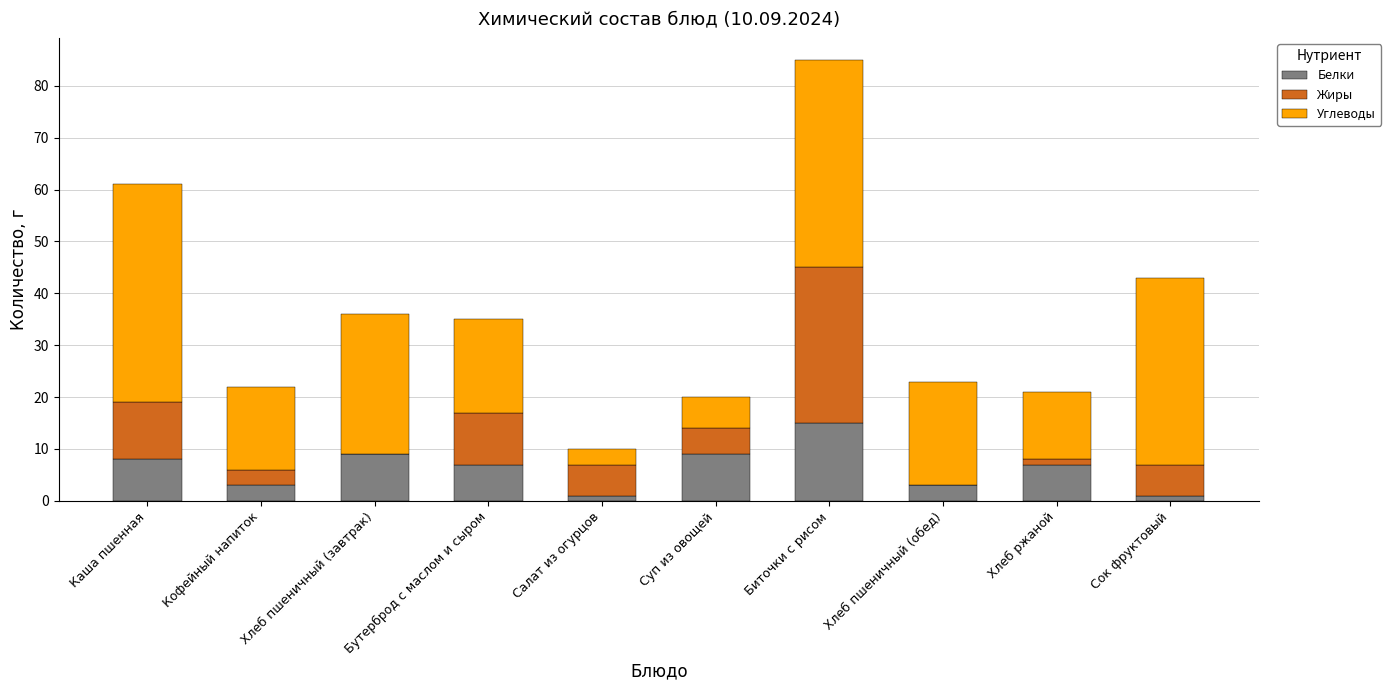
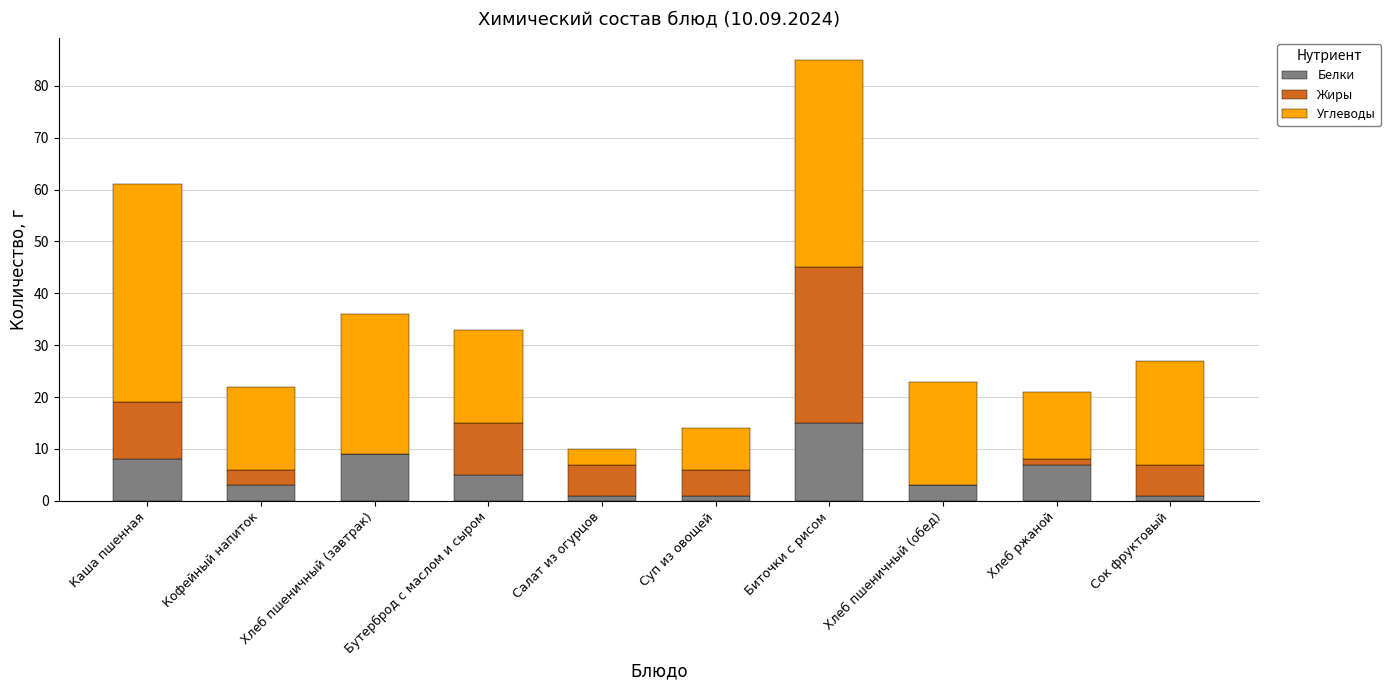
Белки, Бутерброд с маслом и сыром: 7 -> 5
Белки, Суп из овощей: 9 -> 1
Углеводы, Суп из овощей: 6 -> 8
Углеводы, Сок фруктовый: 36 -> 20
